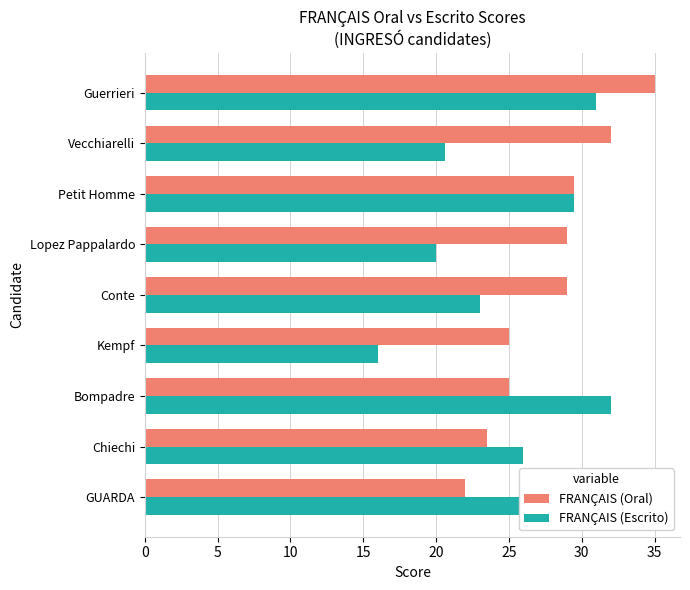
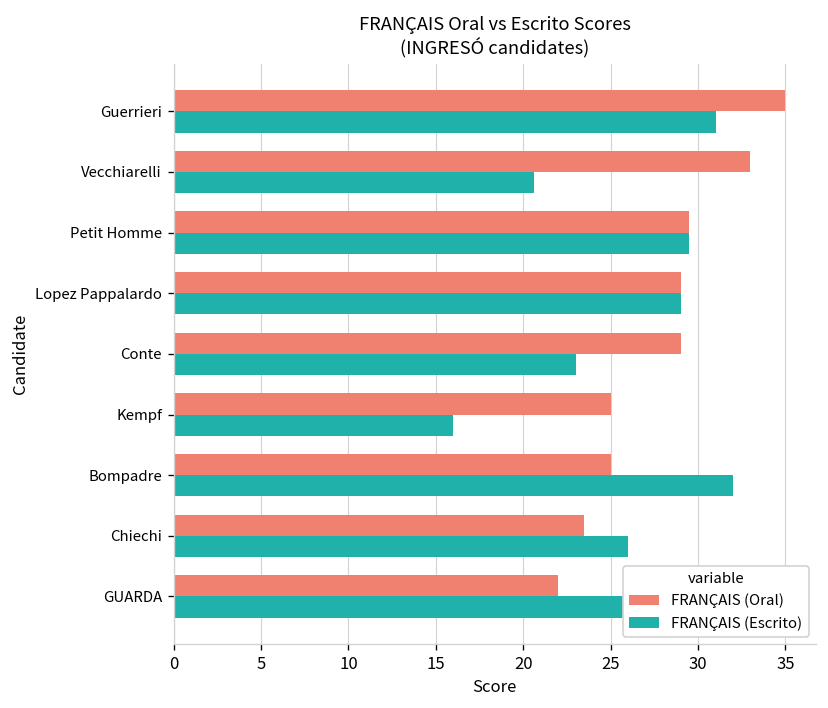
FRANÇAIS (Oral), Vecchiarelli: 32 -> 33
FRANÇAIS (Escrito), Lopez Pappalardo: 20 -> 29
